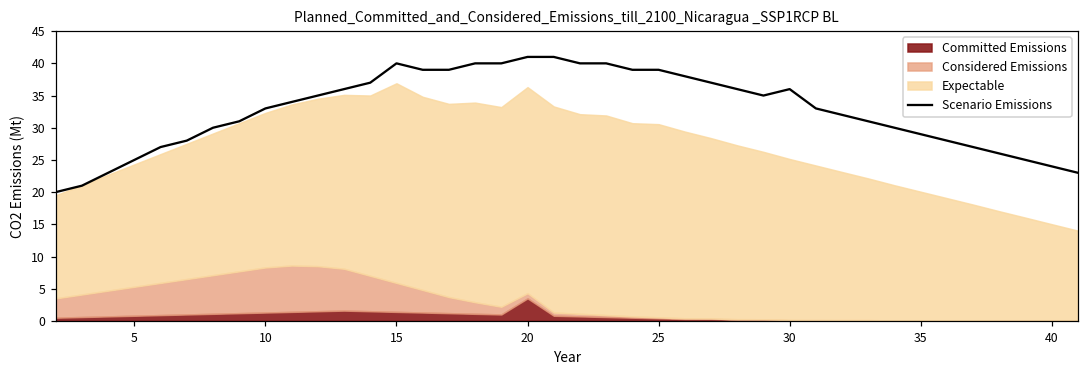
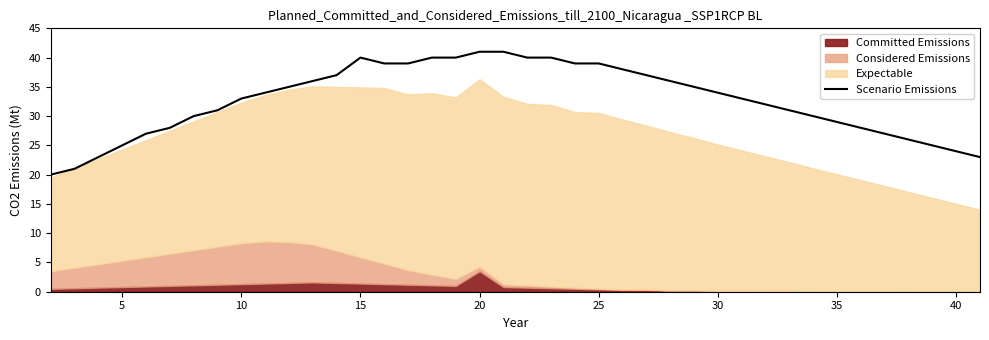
Expectable, 15: 31 -> 29
Scenario Emissions, 30: 36 -> 34
